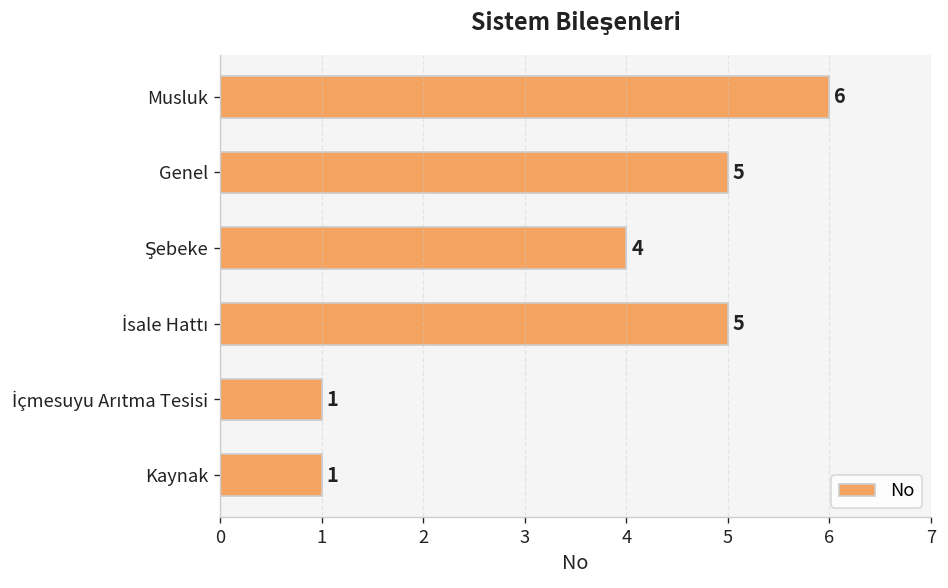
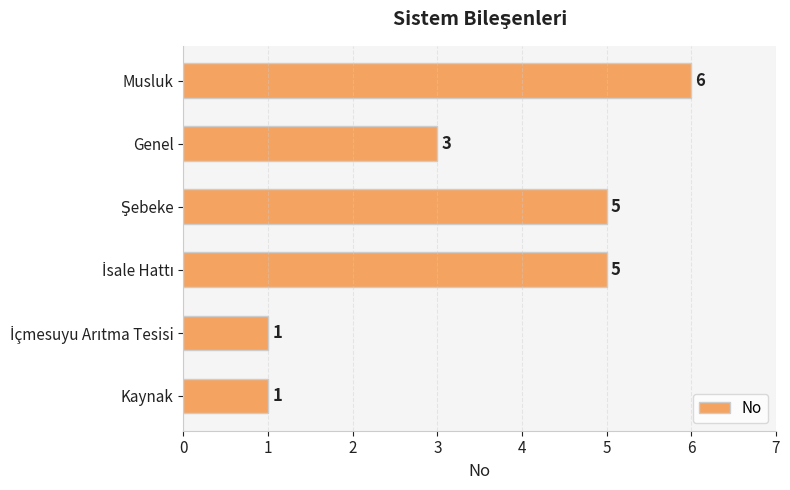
Genel: 5 -> 3
Şebeke: 4 -> 5
